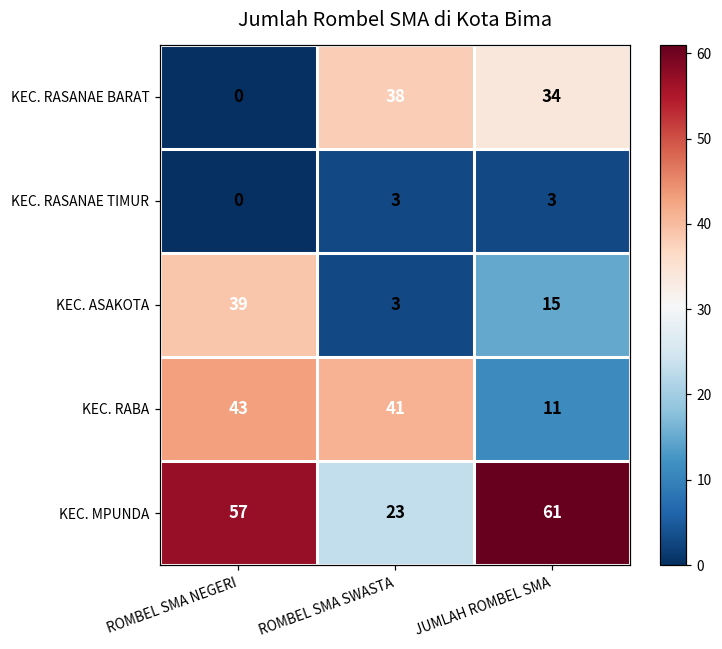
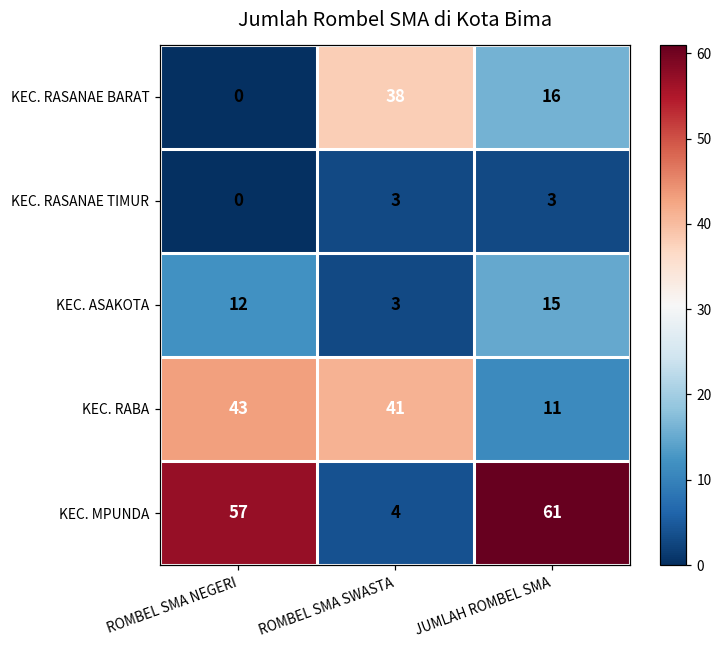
KEC. RASANAE BARAT, JUMLAH ROMBEL SMA: 34 -> 16
KEC. ASAKOTA, ROMBEL SMA NEGERI: 39 -> 12
KEC. MPUNDA, ROMBEL SMA SWASTA: 23 -> 4
